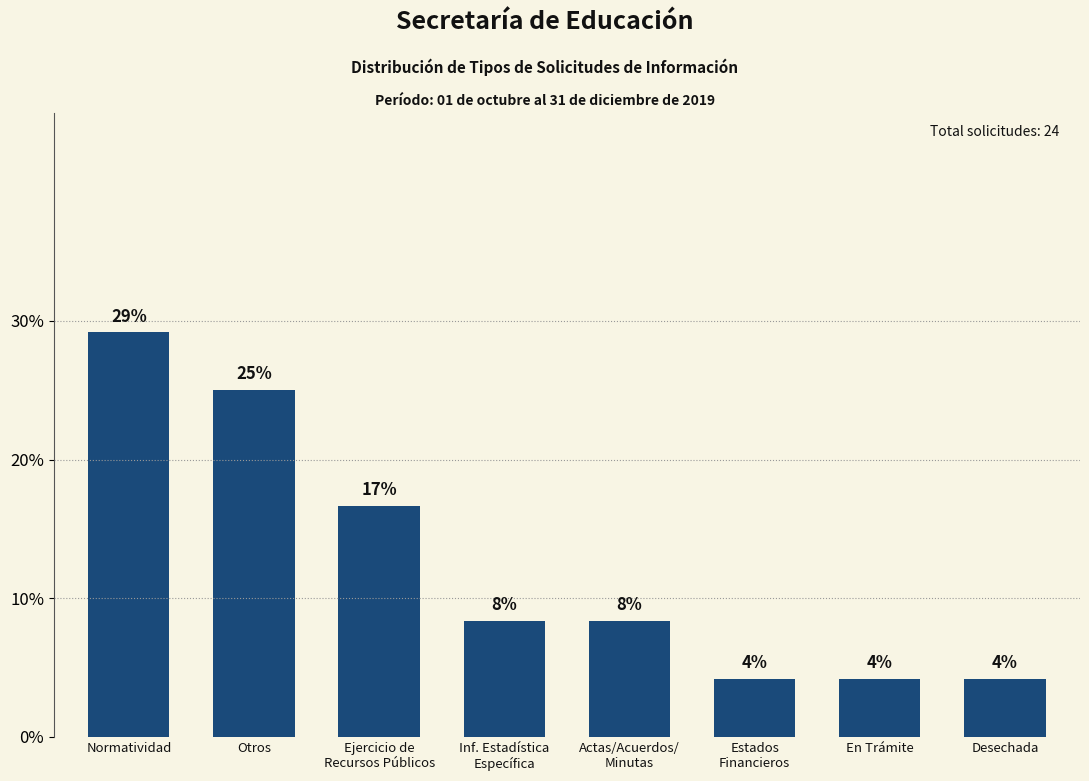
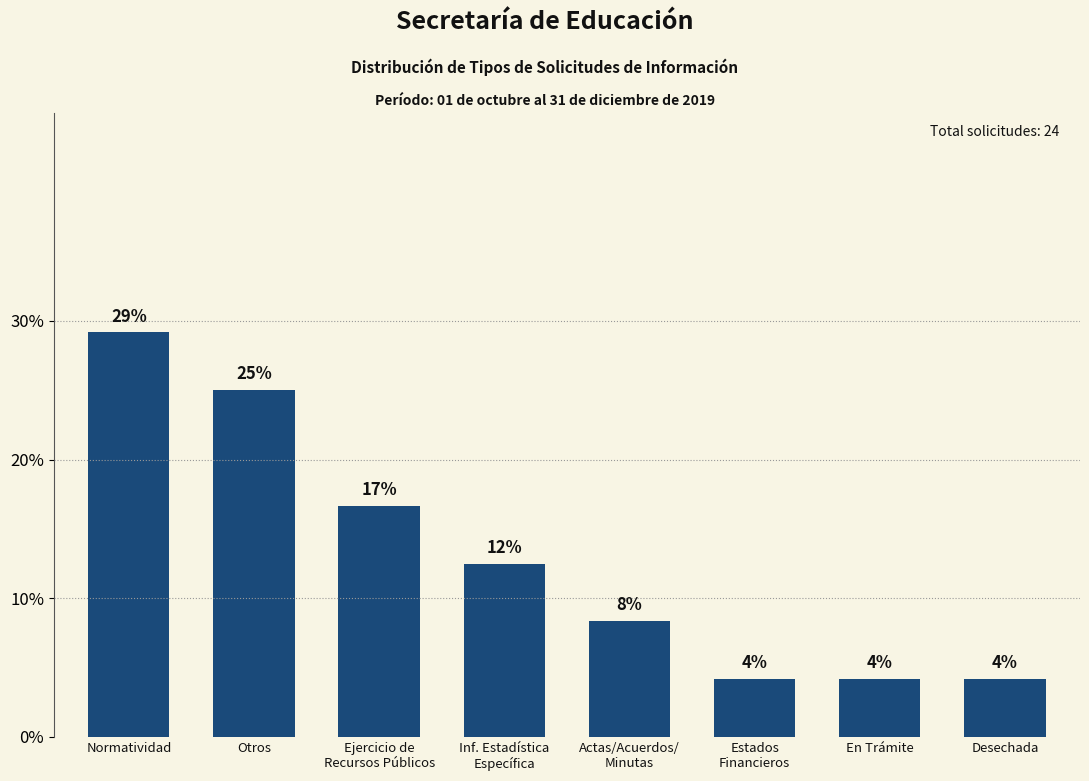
Inf. Estadística Específica: 8% -> 12%
